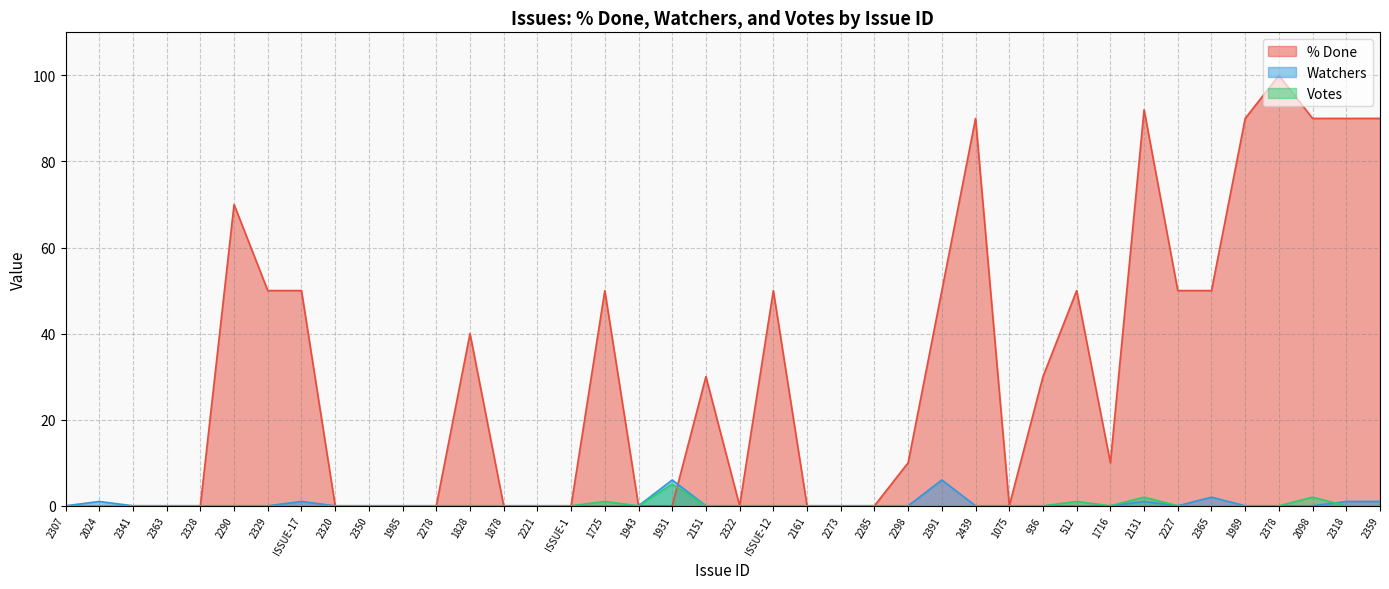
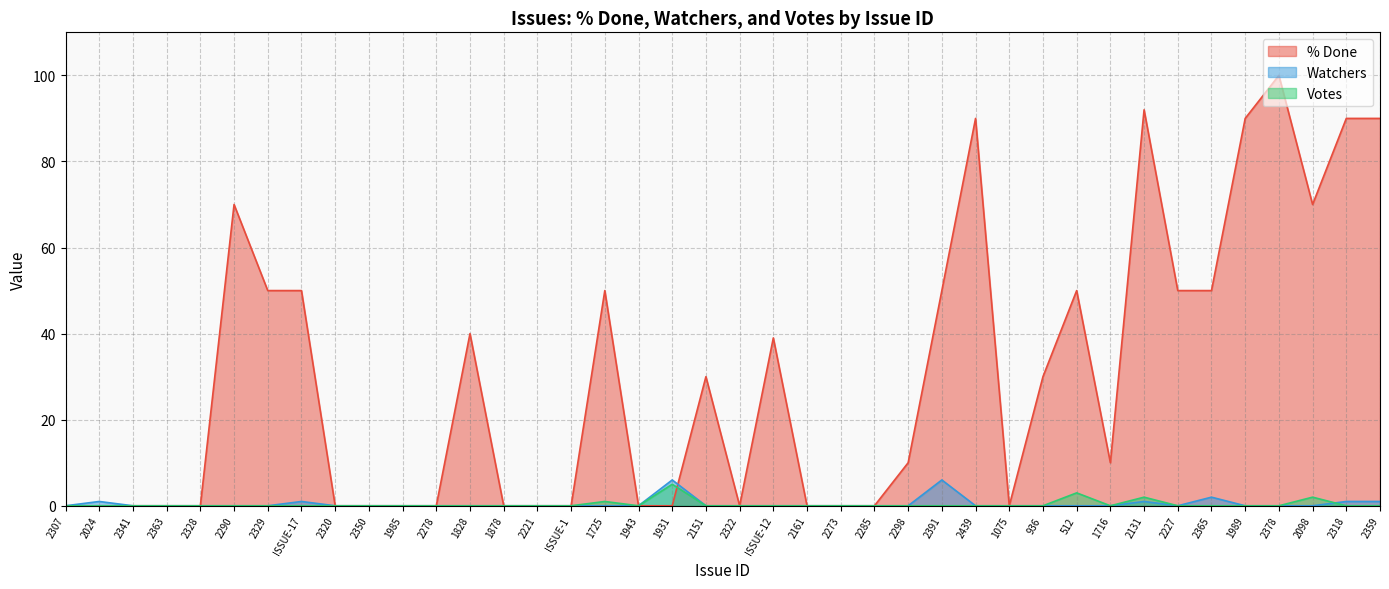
% Done, ISSUE-12: 50 -> 39
Votes, 512: 1 -> 3
% Done, 2098: 90 -> 70
